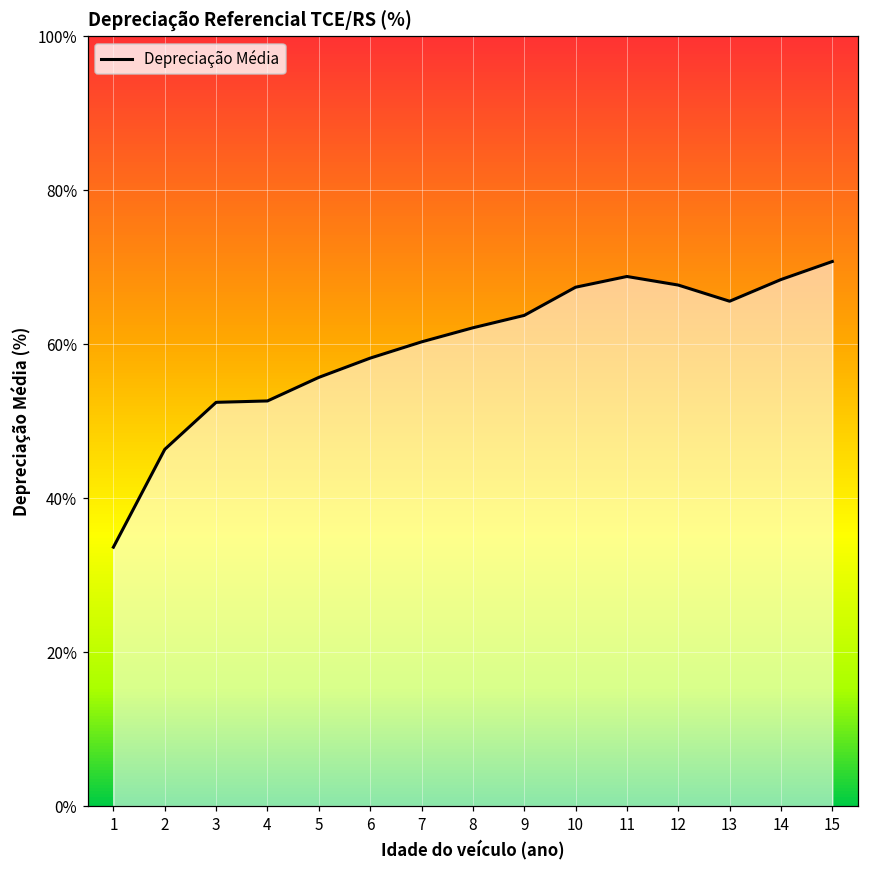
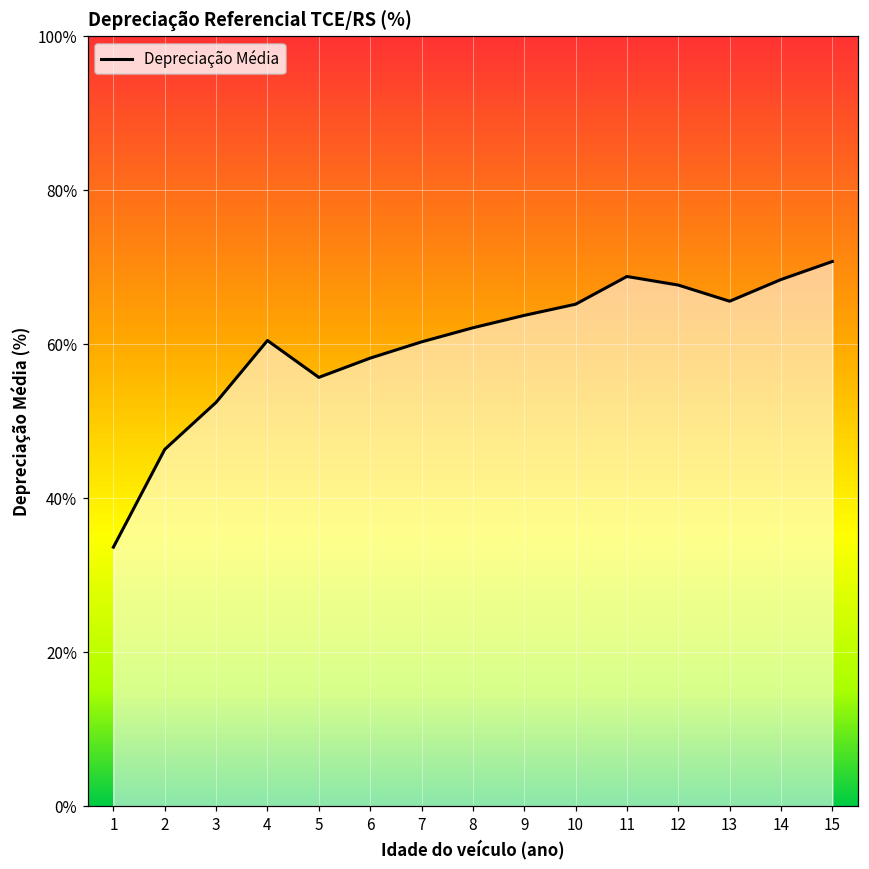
4: 53% -> 60%
10: 67% -> 65%
